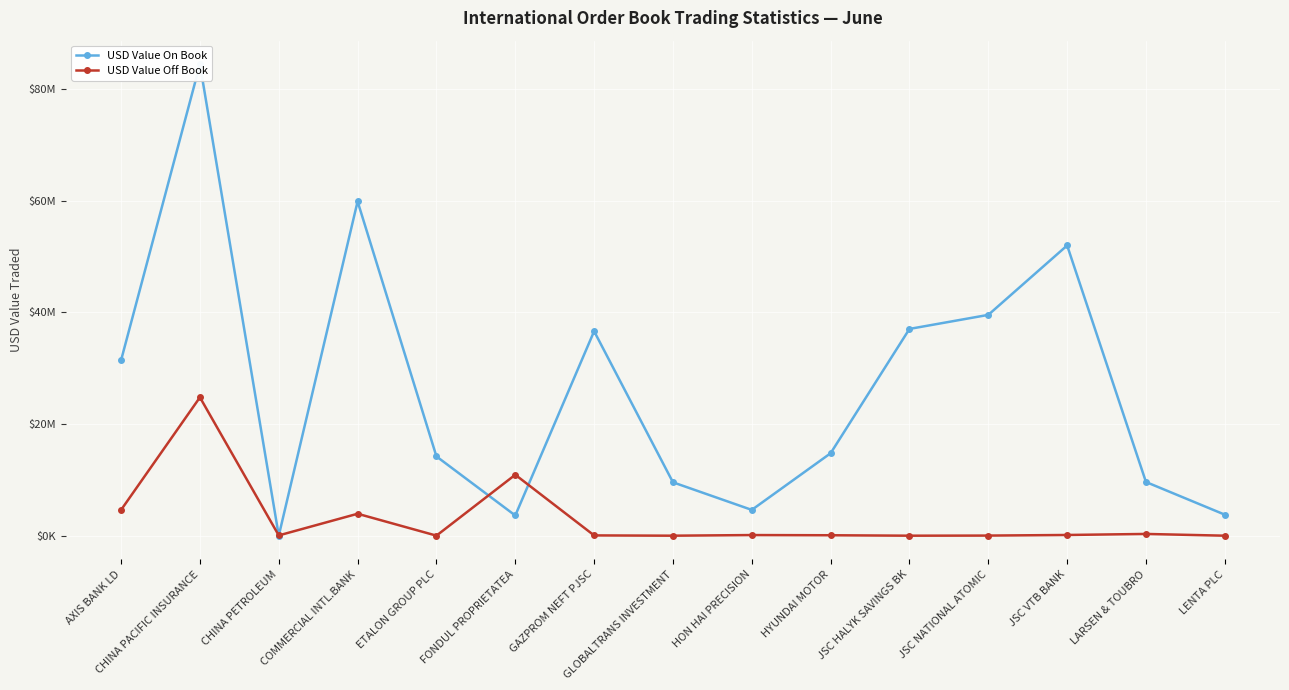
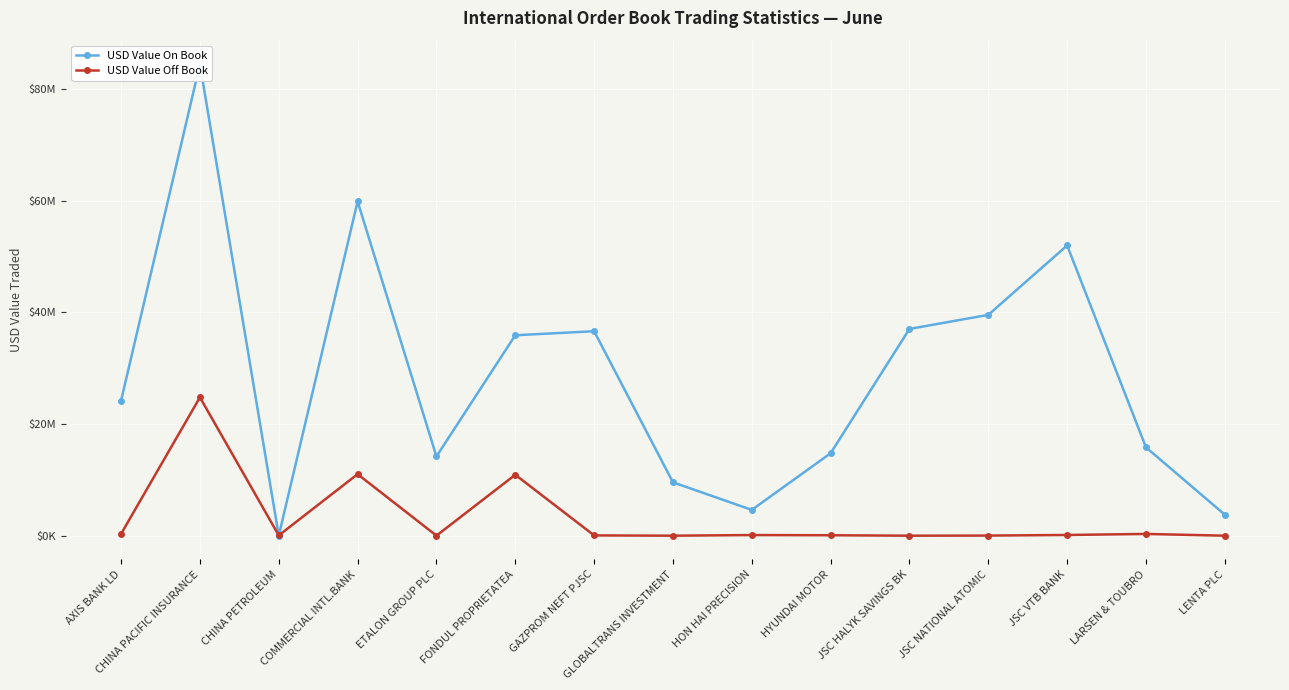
USD Value On Book, AXIS BANK LD: $31000000 -> $24000000
USD Value Off Book, AXIS BANK LD: $5000000 -> $0
USD Value Off Book, COMMERCIAL INTL.BANK: $4000000 -> $11000000
USD Value On Book, FONDUL PROPRIETATEA: $4000000 -> $36000000
USD Value On Book, LARSEN & TOUBRO: $10000000 -> $16000000
